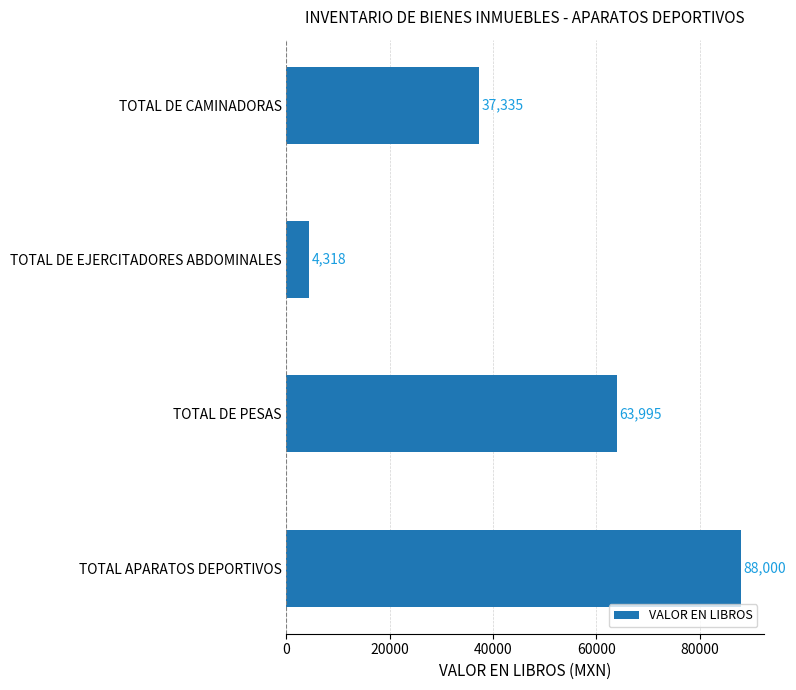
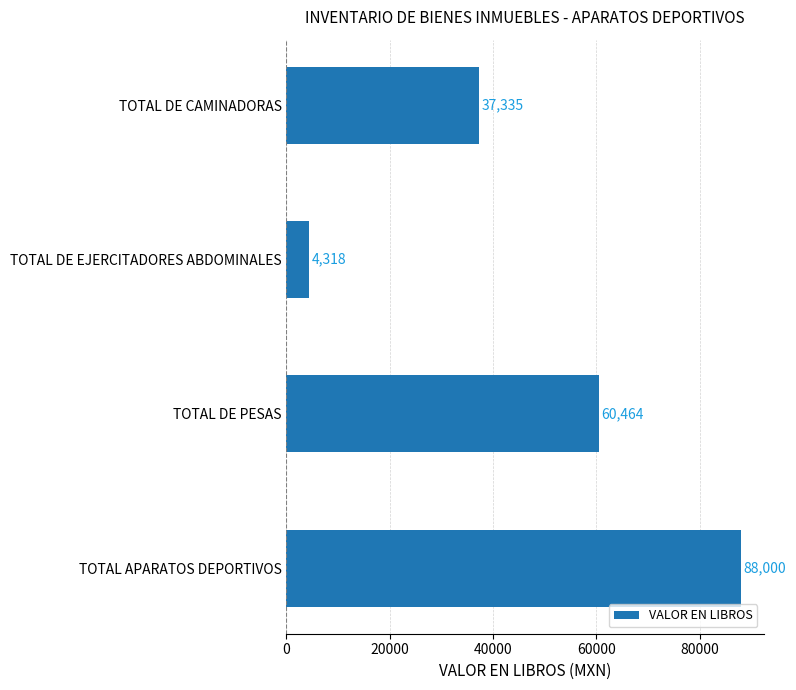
TOTAL DE PESAS: 63,995 -> 60,464
